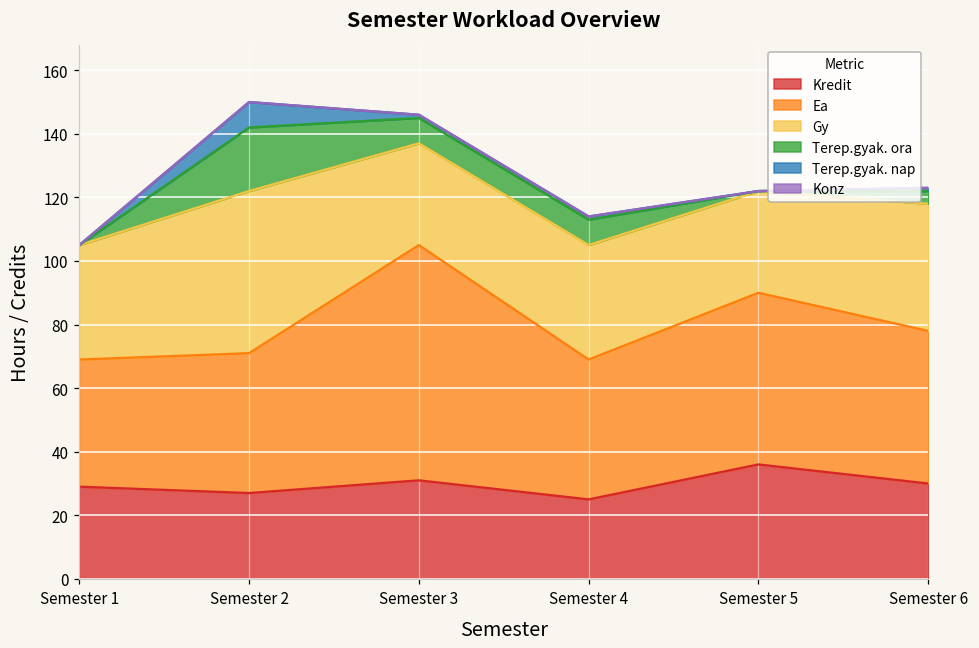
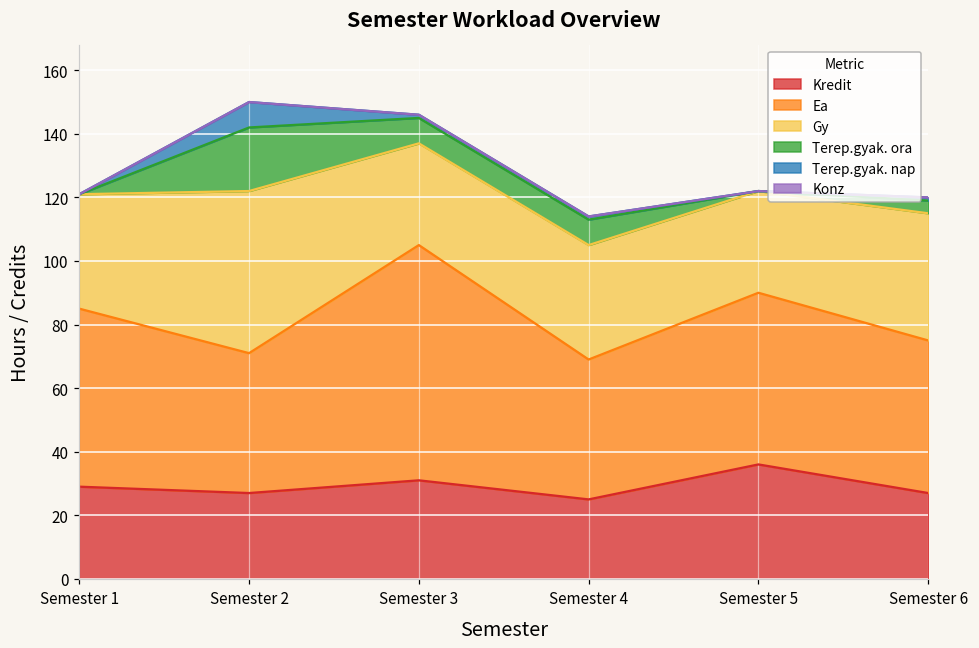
Ea, Semester 1: 40 -> 56
Kredit, Semester 6: 30 -> 27
